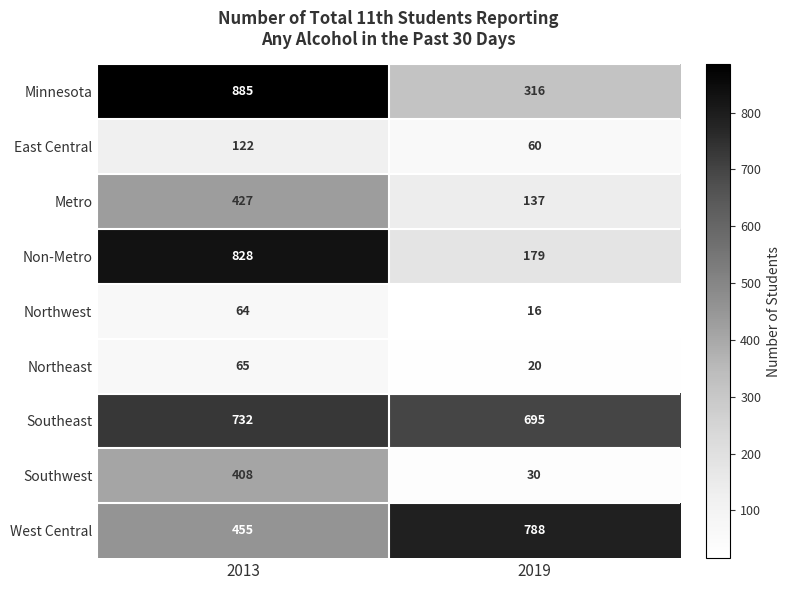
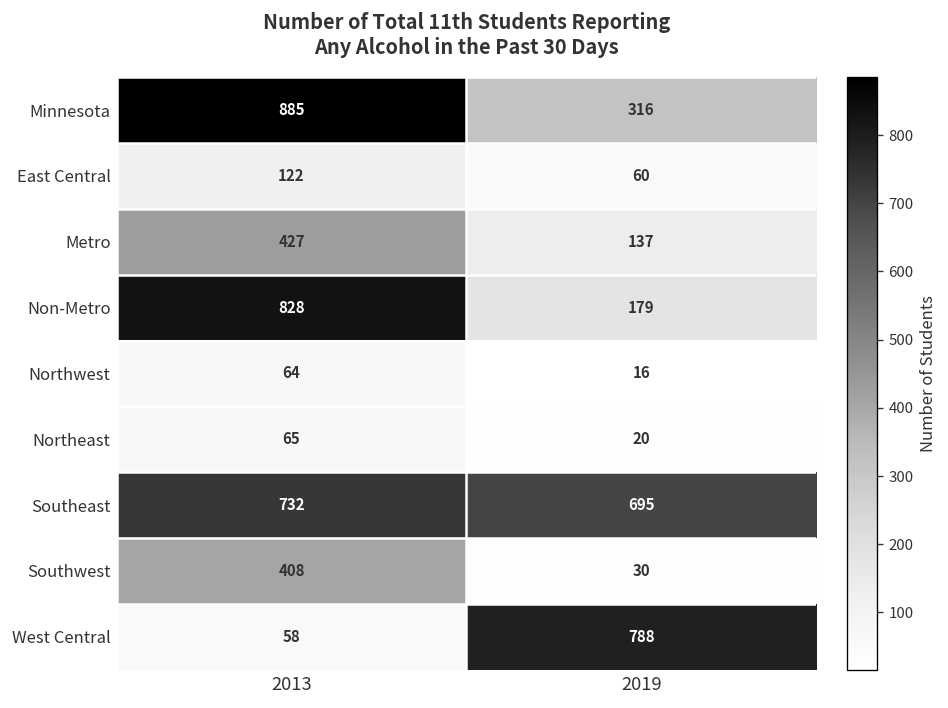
West Central, 2013: 455 -> 58
